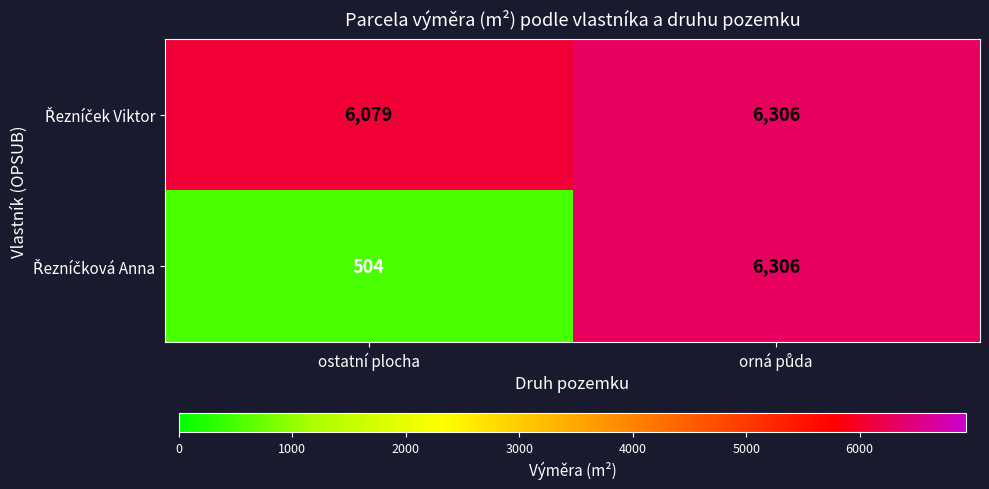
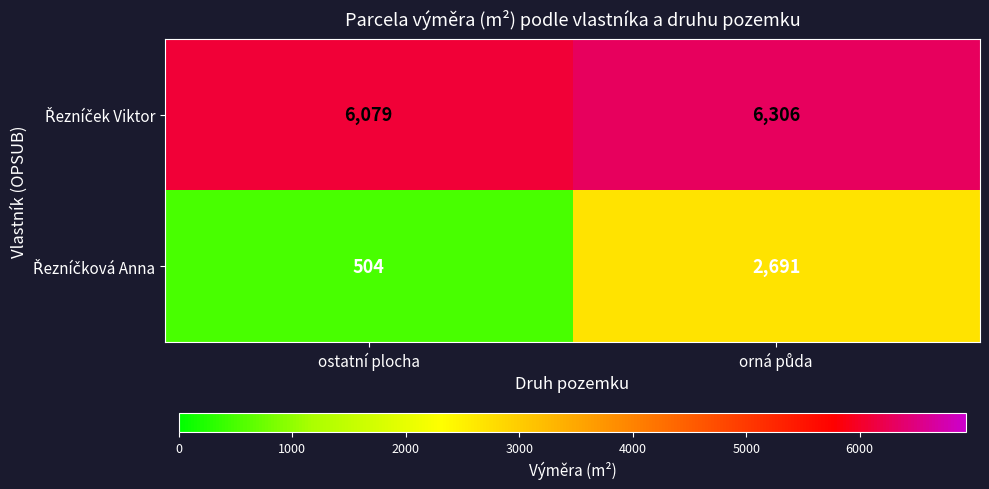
Řezníčková Anna, orná půda: 6,306 -> 2,691
